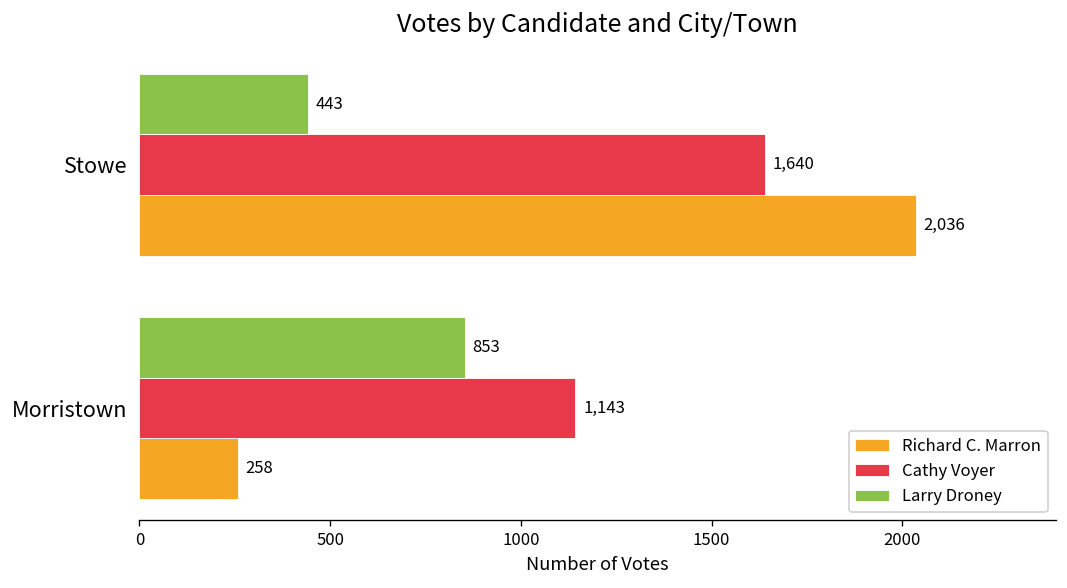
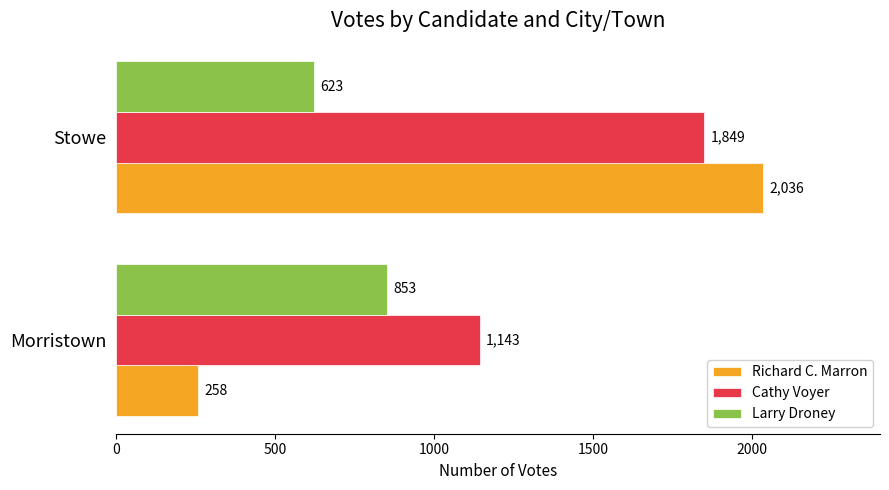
Larry Droney, Stowe: 443 -> 623
Cathy Voyer, Stowe: 1,640 -> 1,849
